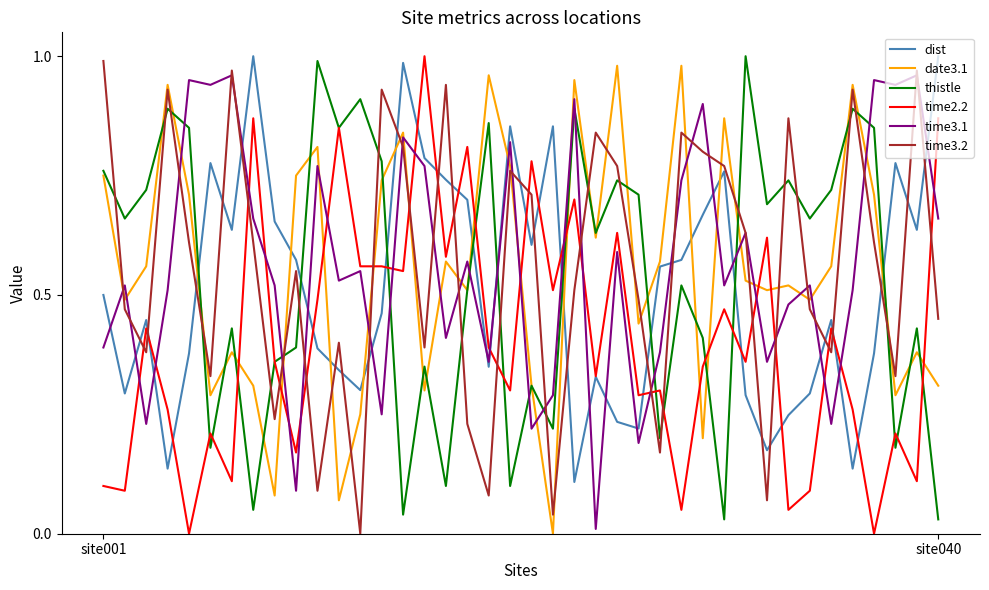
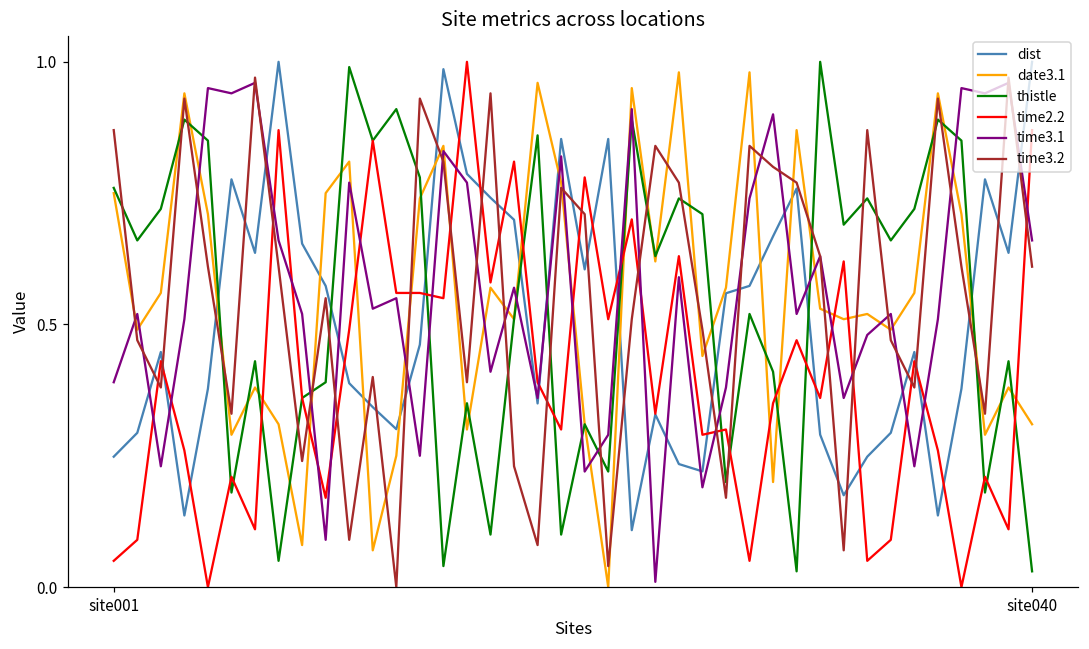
dist, site001: 0.50 -> 0.25
time2.2, site001: 0.10 -> 0.05
time3.2, site001: 0.99 -> 0.87
time3.2, site040: 0.45 -> 0.61
